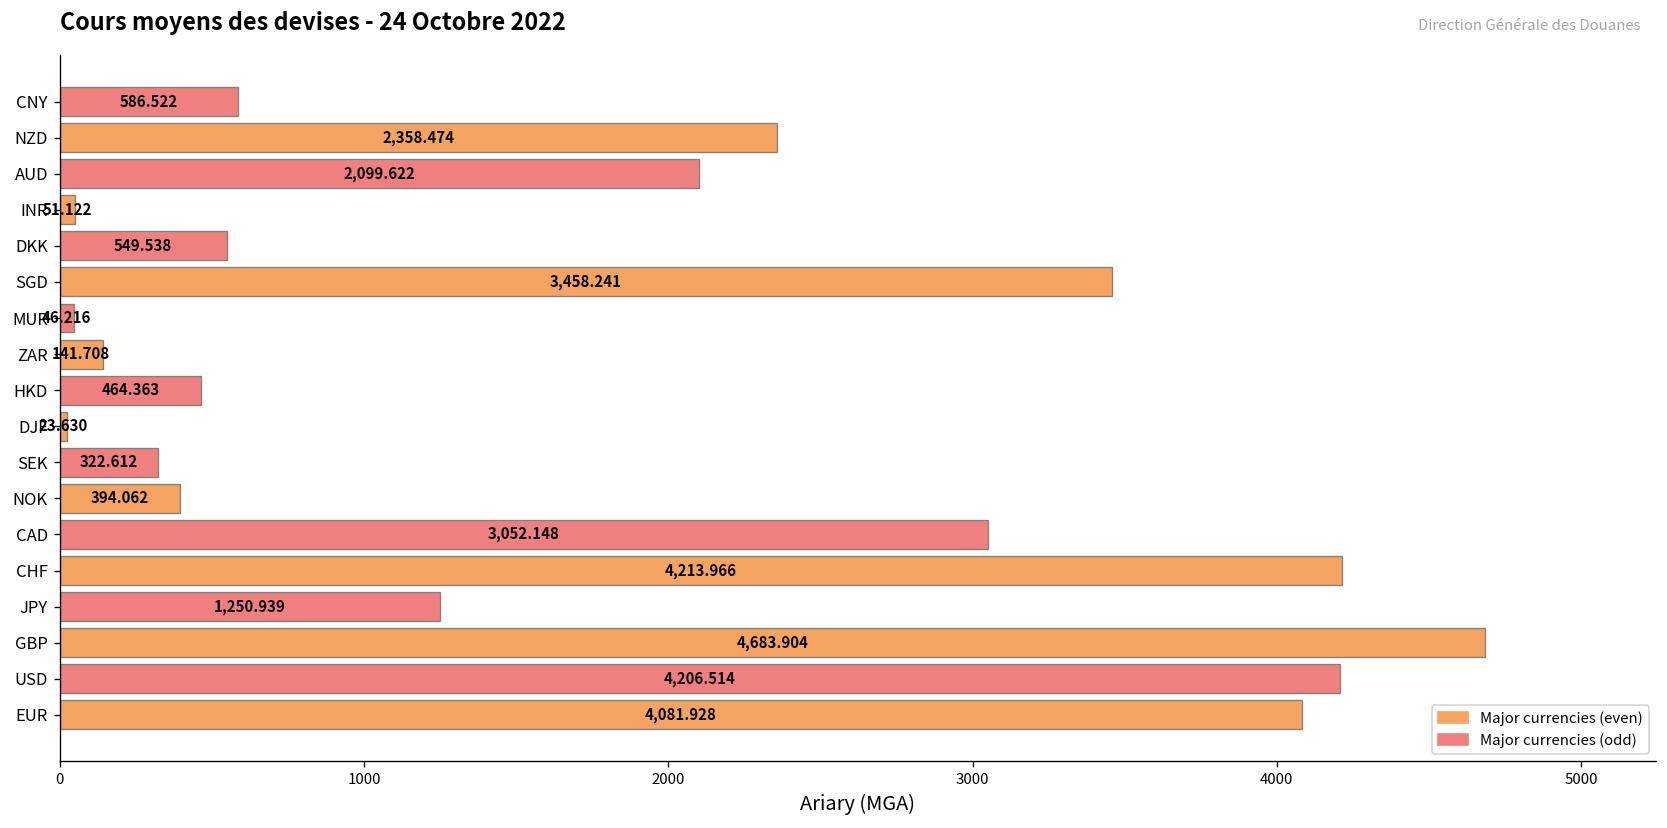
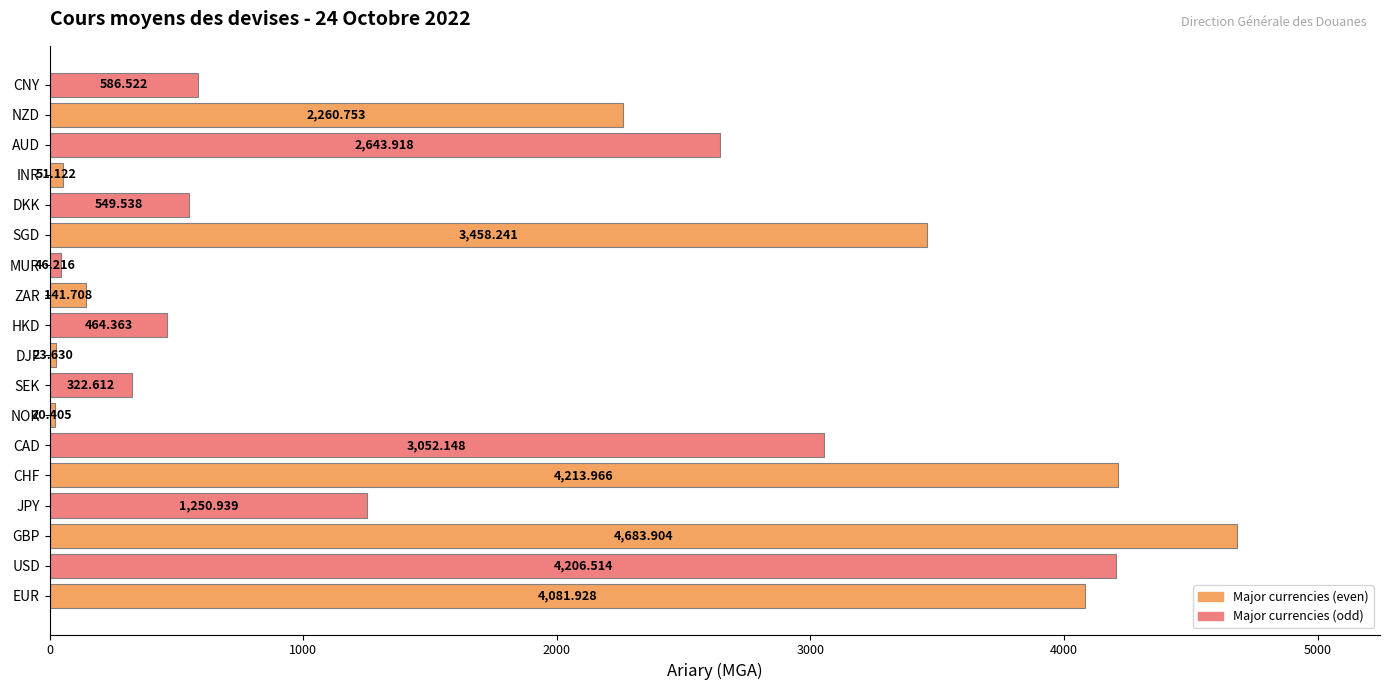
NZD: 2,358.474 -> 2,260.753
AUD: 2,099.622 -> 2,643.918
NOK: 394.062 -> 20.405
